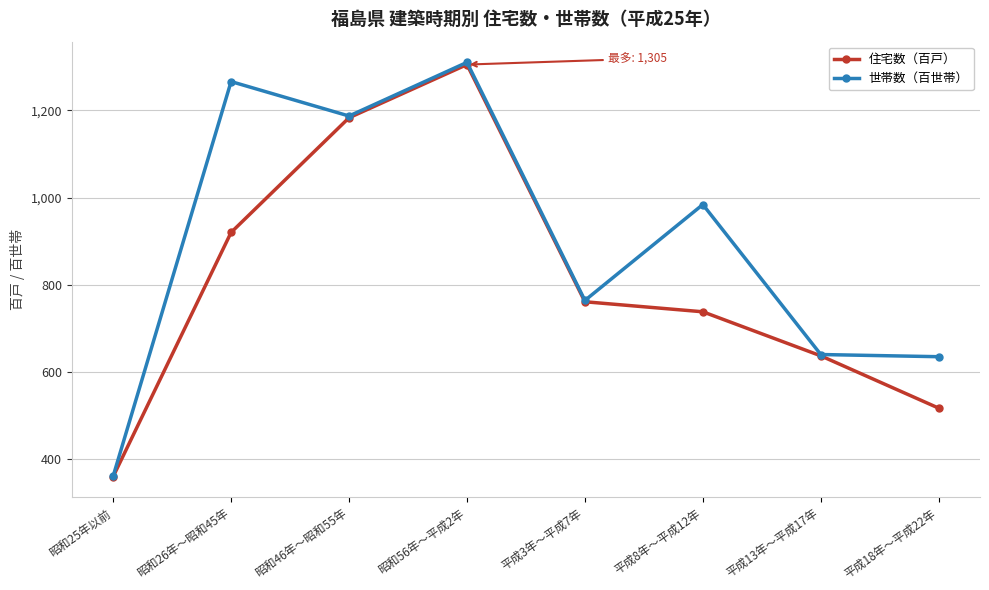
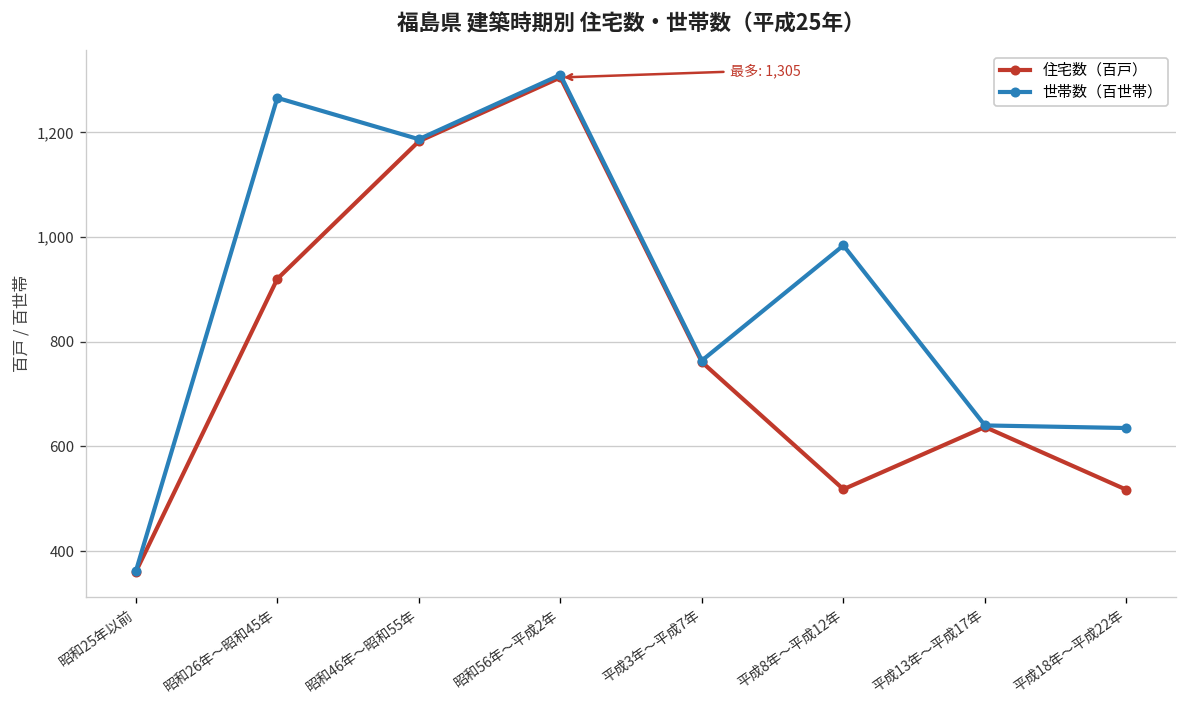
住宅数（百戸）, 平成8年～平成12年: 740 -> 520
